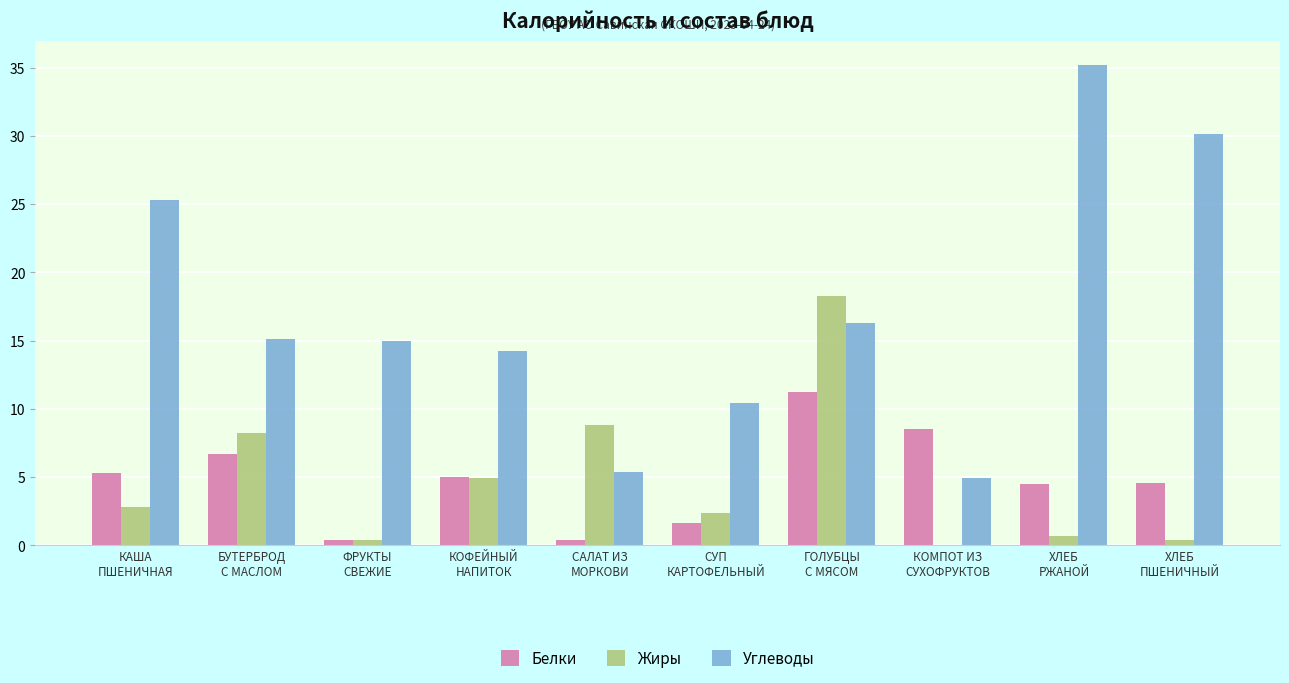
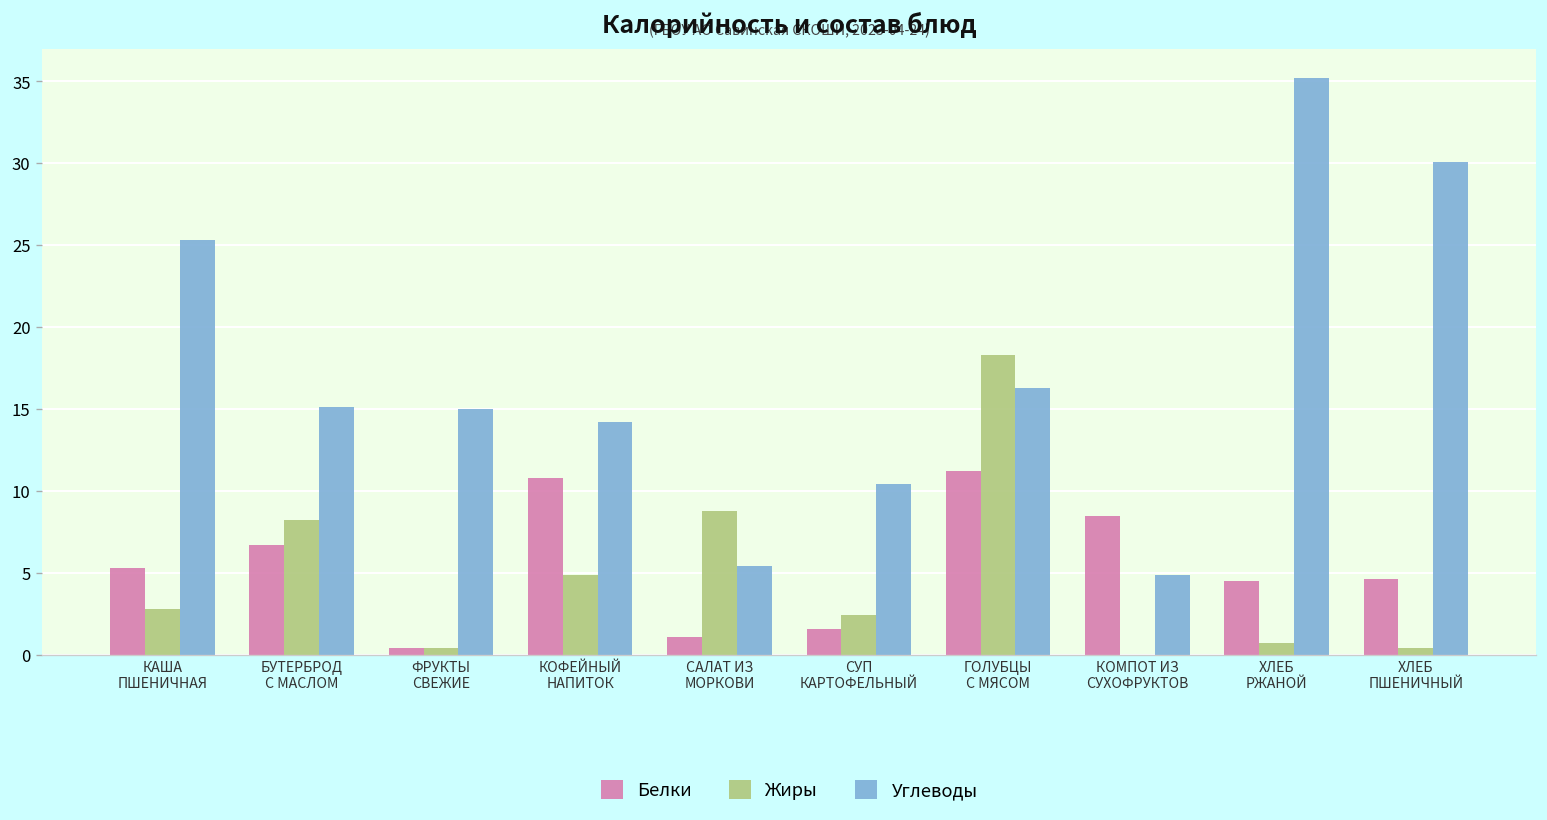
Белки, КОФЕЙНЫЙ НАПИТОК: 5.0 -> 10.8
Белки, САЛАТ ИЗ МОРКОВИ: 0.4 -> 1.1
